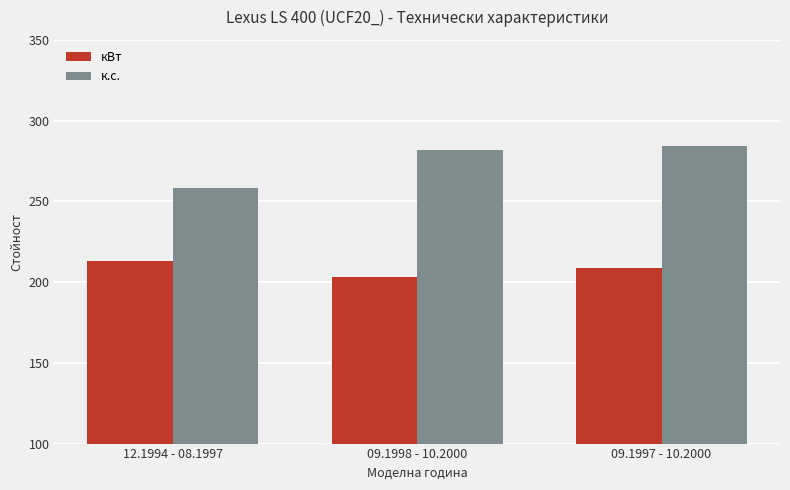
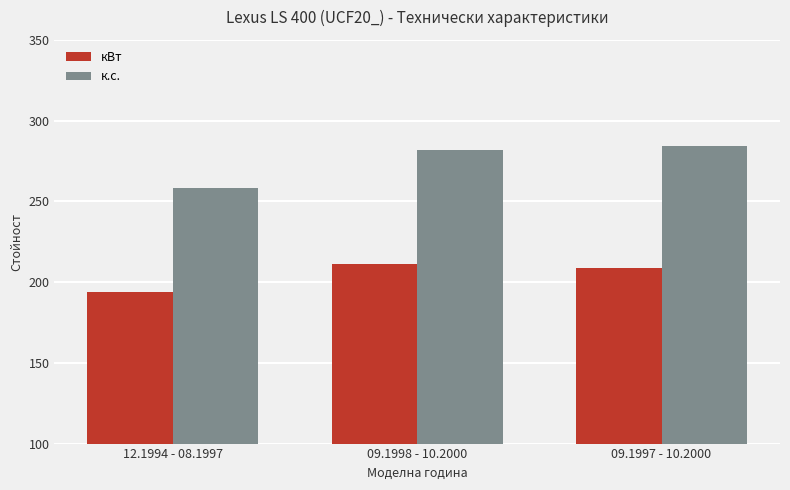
кВт, 12.1994 - 08.1997: 213 -> 194
кВт, 09.1998 - 10.2000: 203 -> 211
